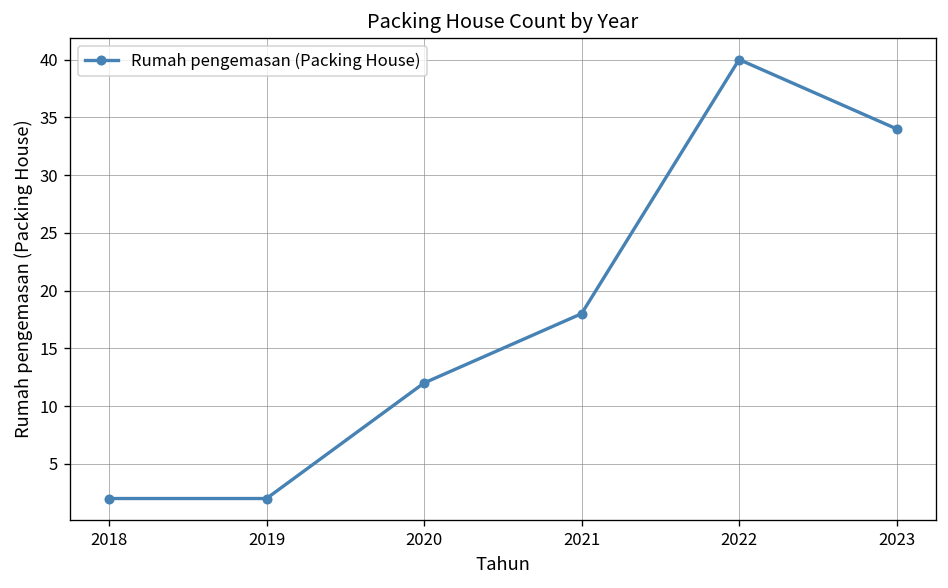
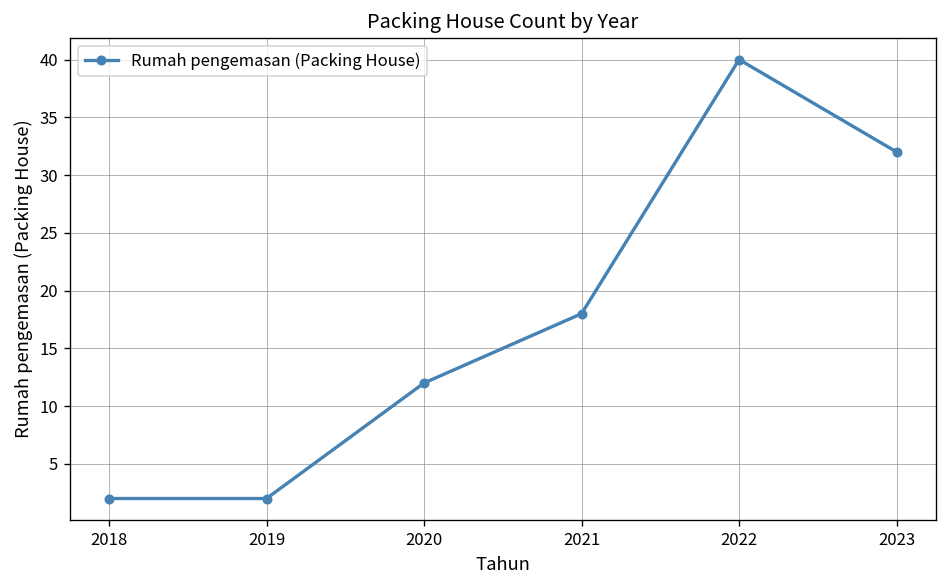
2023: 34 -> 32
